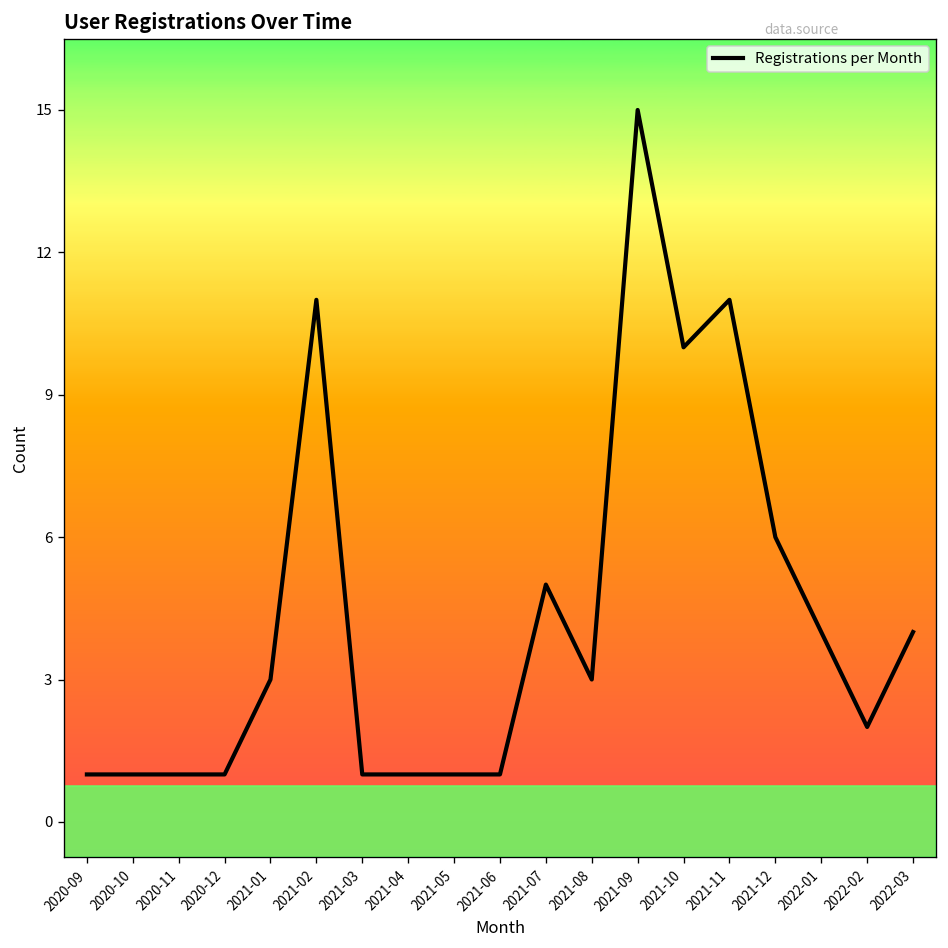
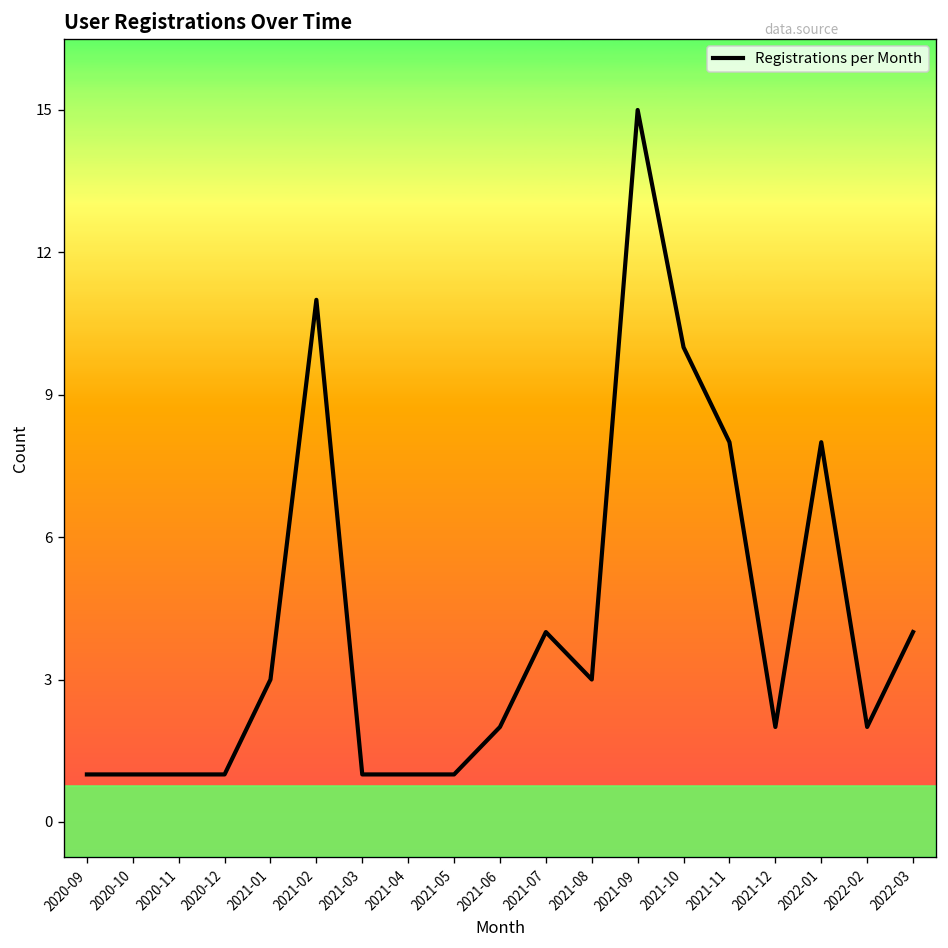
2021-06: 1 -> 2
2021-07: 5 -> 4
2021-11: 11 -> 8
2021-12: 6 -> 2
2022-01: 4 -> 8
